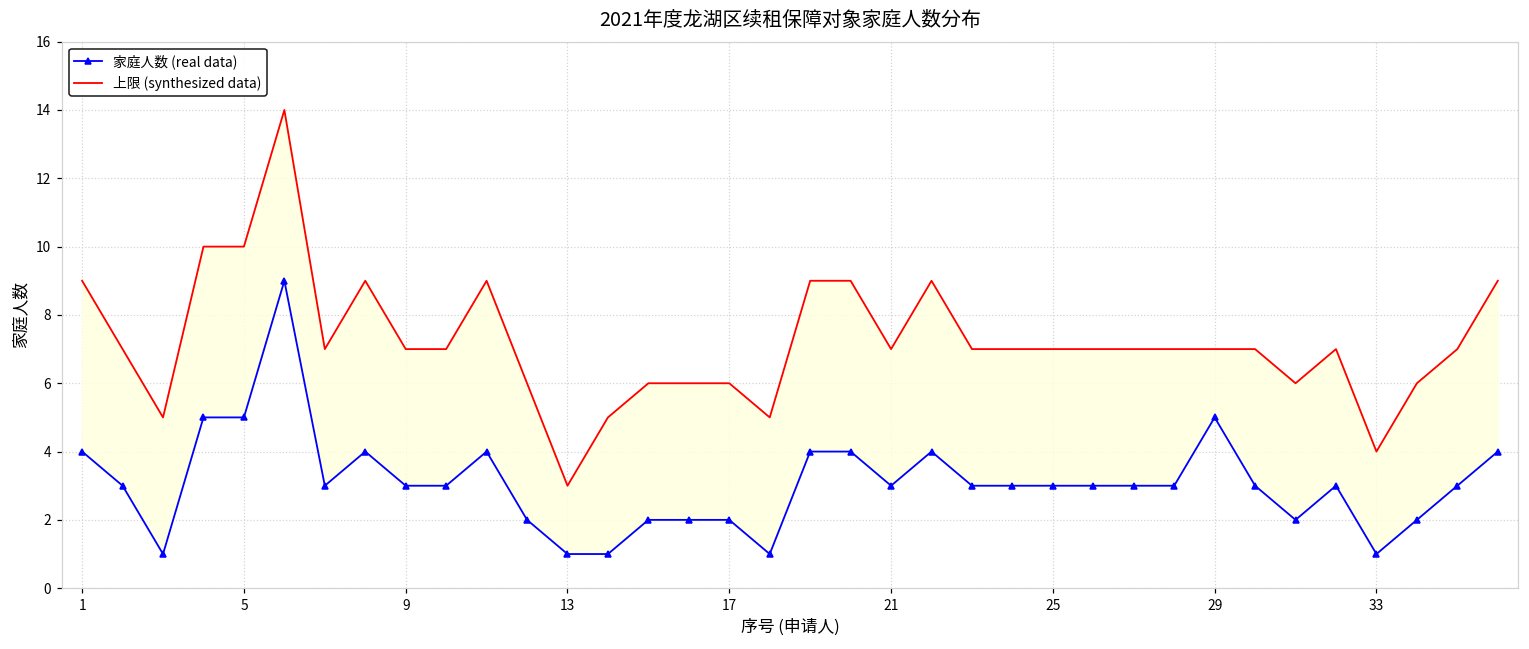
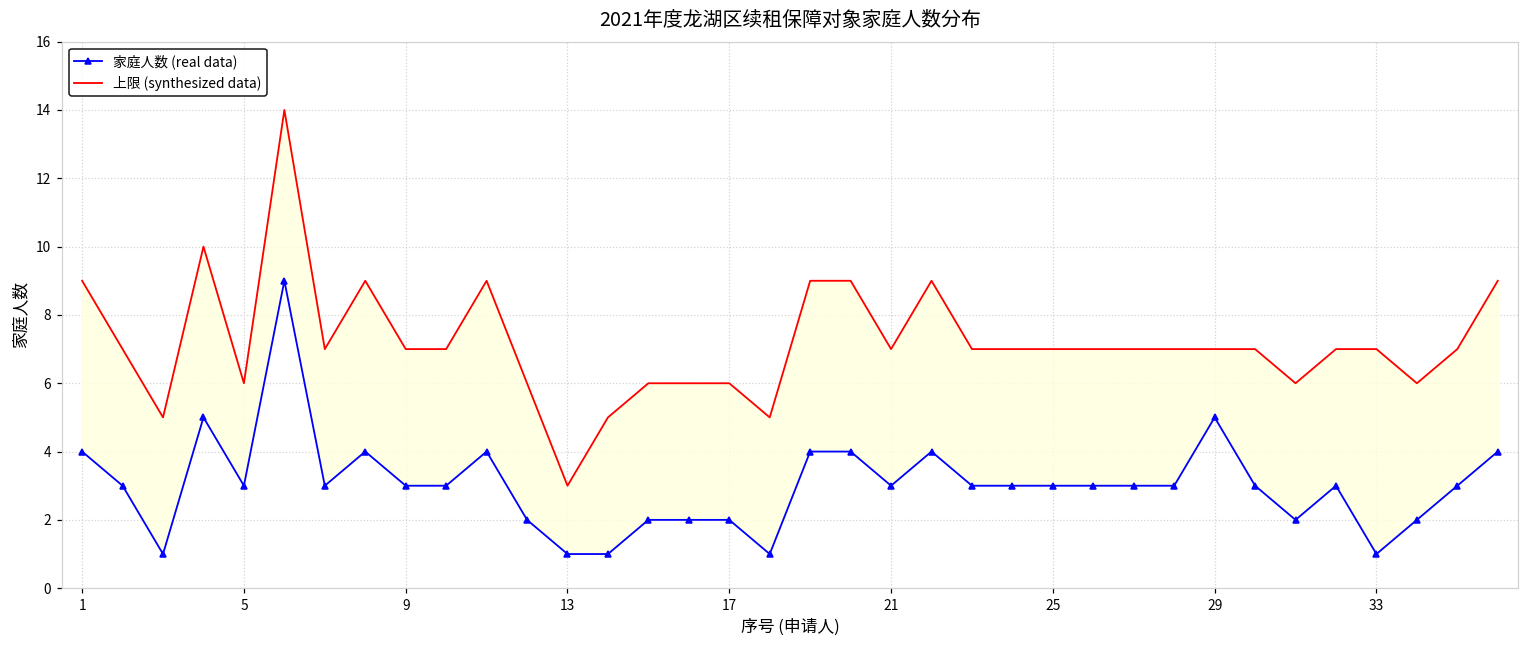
家庭人数 (real data), 5: 5 -> 3
上限 (synthesized data), 5: 10 -> 6
上限 (synthesized data), 33: 4 -> 7
